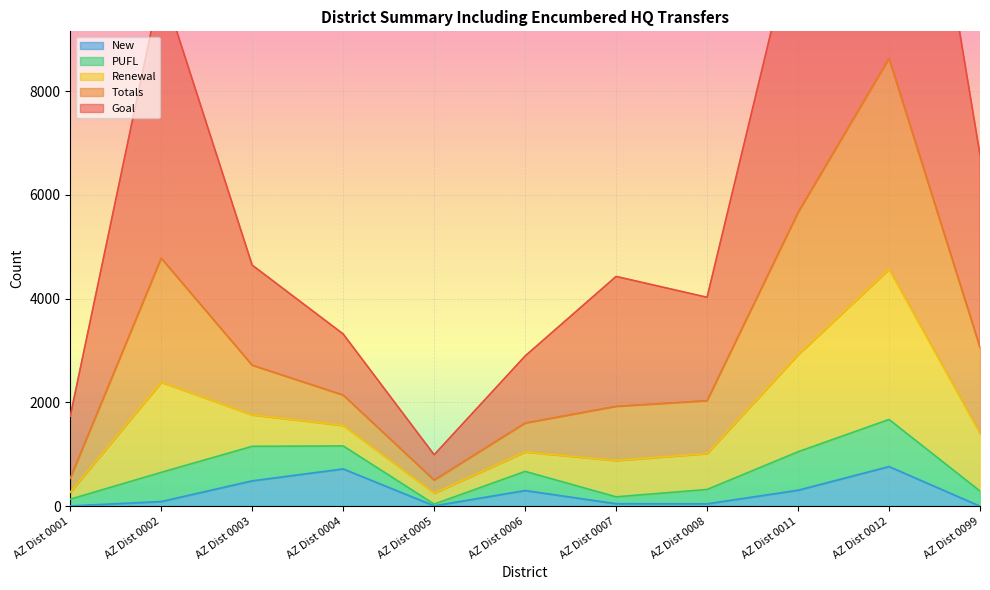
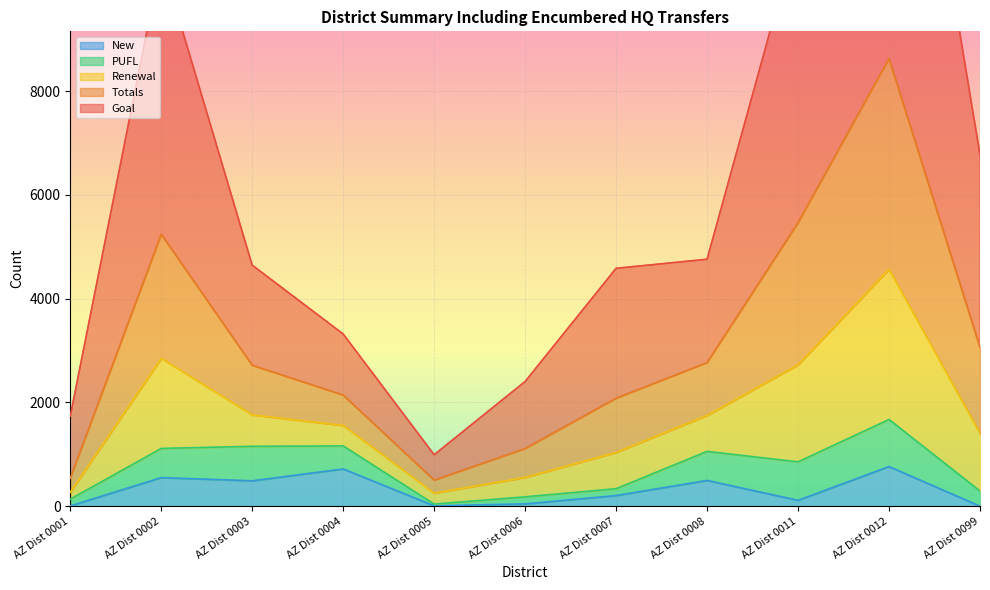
New, AZ Dist 0002: 100 -> 600
New, AZ Dist 0006: 300 -> 0
PUFL, AZ Dist 0006: 400 -> 100
New, AZ Dist 0007: 0 -> 200
New, AZ Dist 0008: 0 -> 500
PUFL, AZ Dist 0008: 300 -> 600
New, AZ Dist 0011: 300 -> 100
